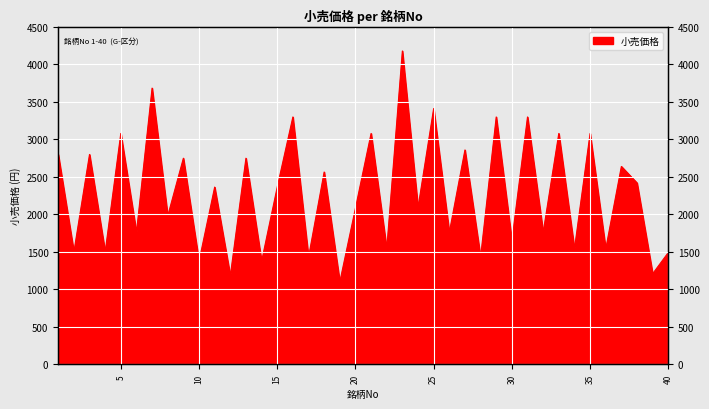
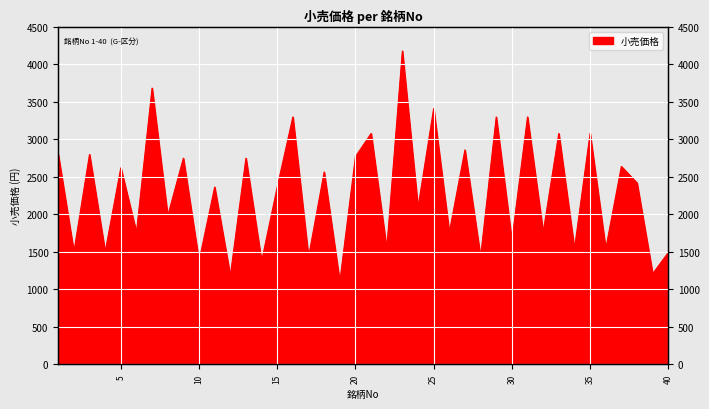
5: 3100 -> 2600
20: 2100 -> 2800
